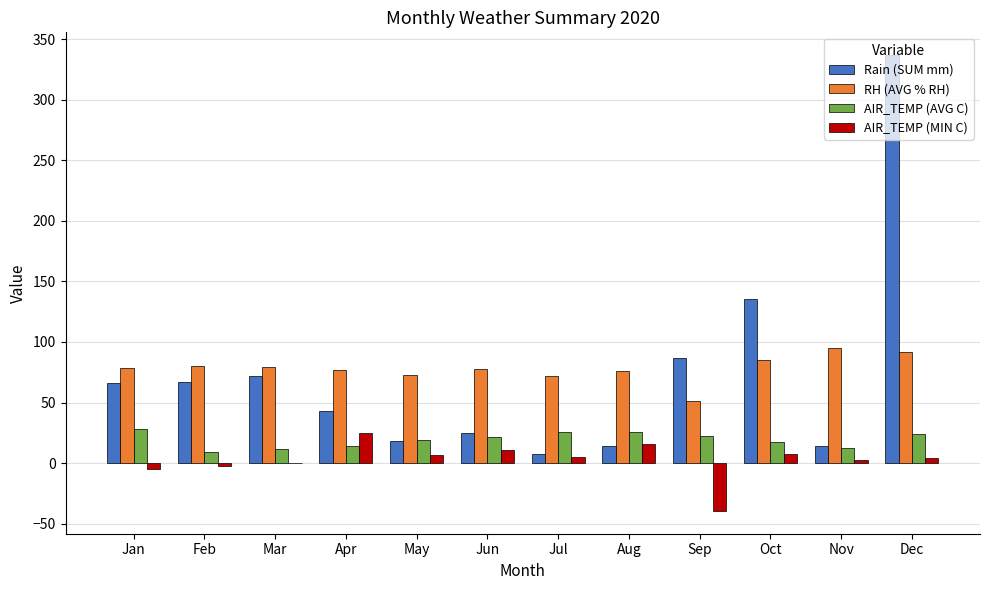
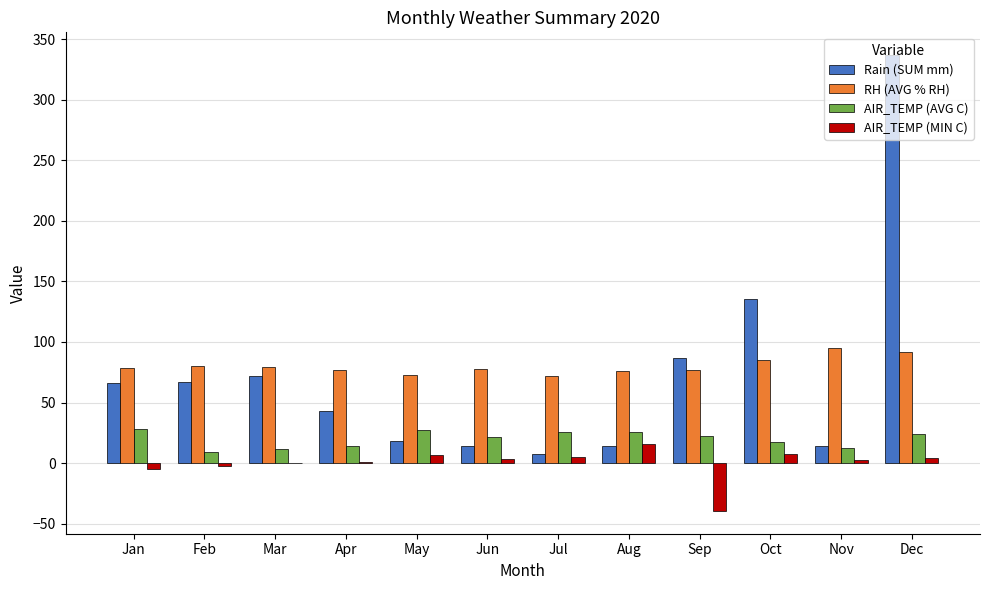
AIR_TEMP (MIN C), Apr: 25 -> 1
AIR_TEMP (AVG C), May: 19 -> 27
Rain (SUM mm), Jun: 25 -> 14
AIR_TEMP (MIN C), Jun: 11 -> 4
RH (AVG % RH), Sep: 51 -> 77
